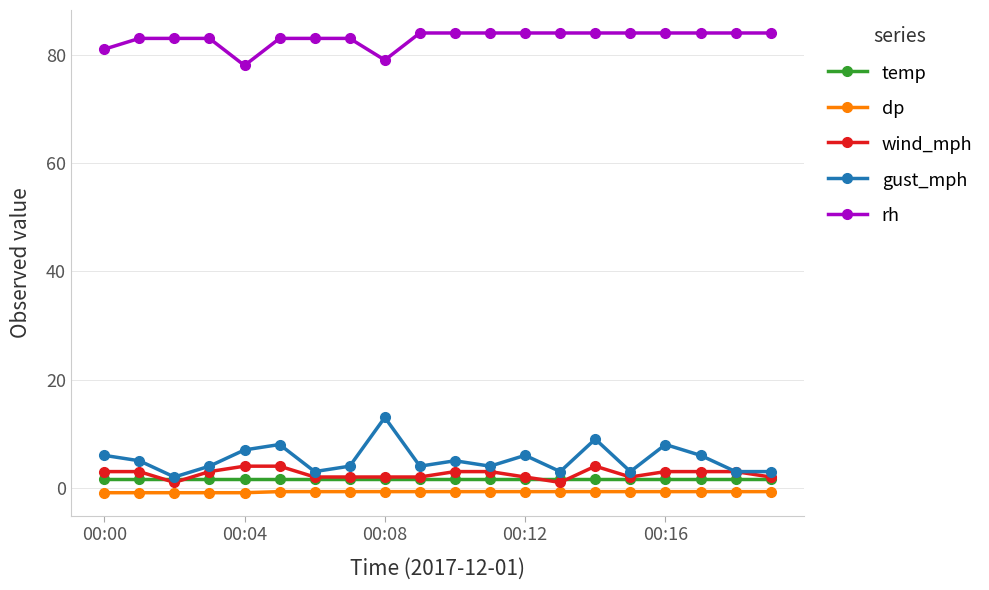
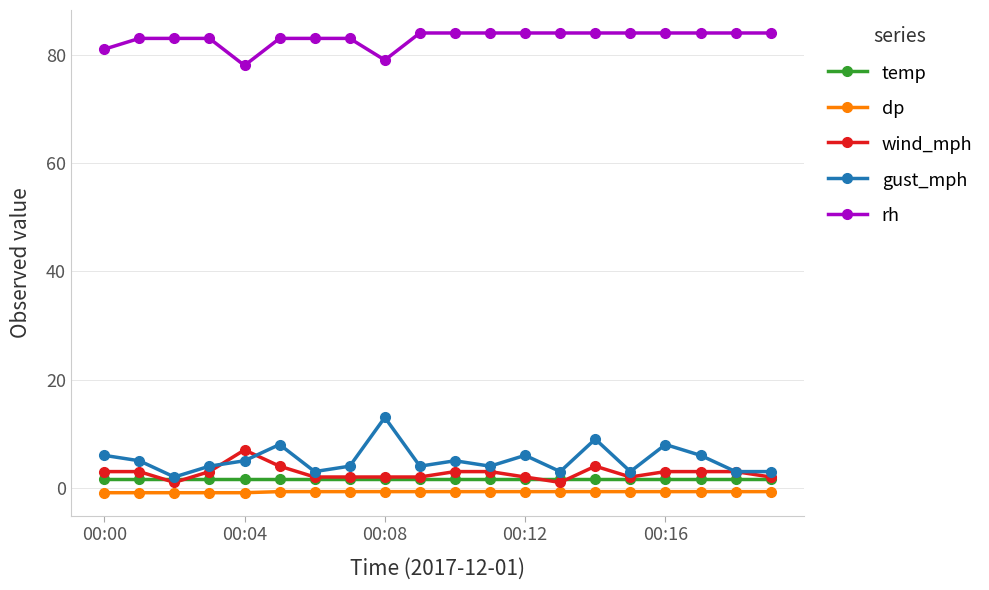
wind_mph, 00:04: 4 -> 7
gust_mph, 00:04: 7 -> 5
